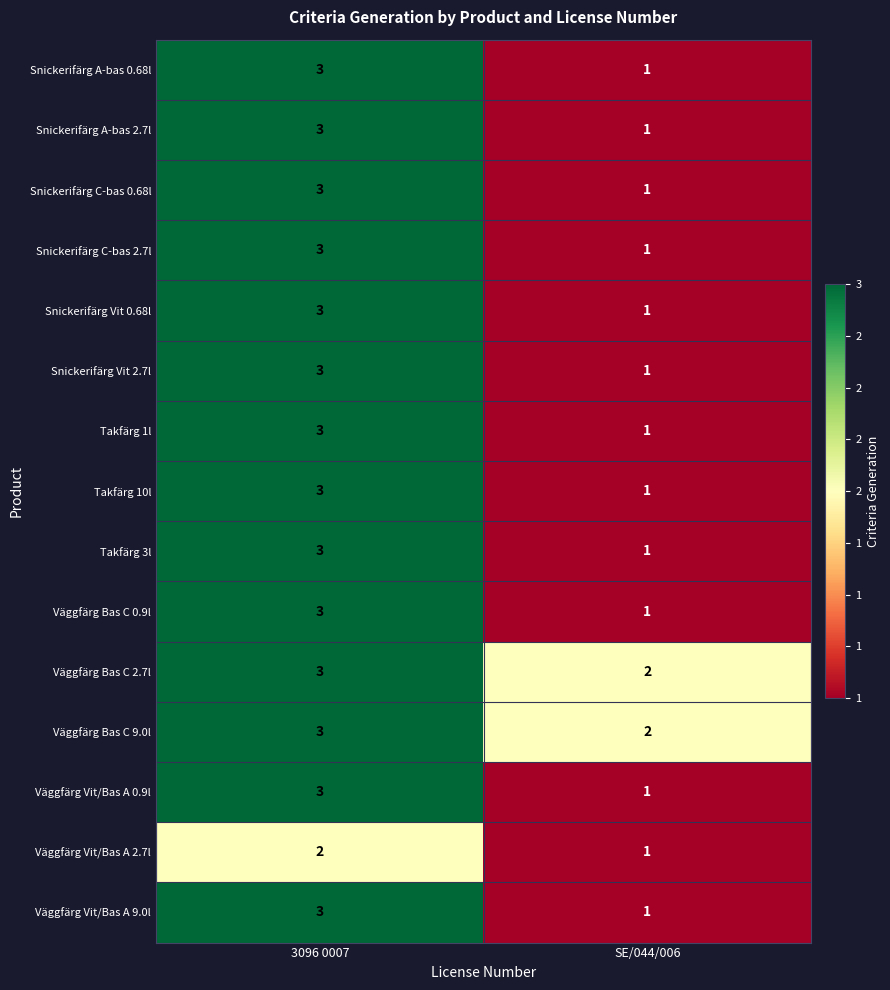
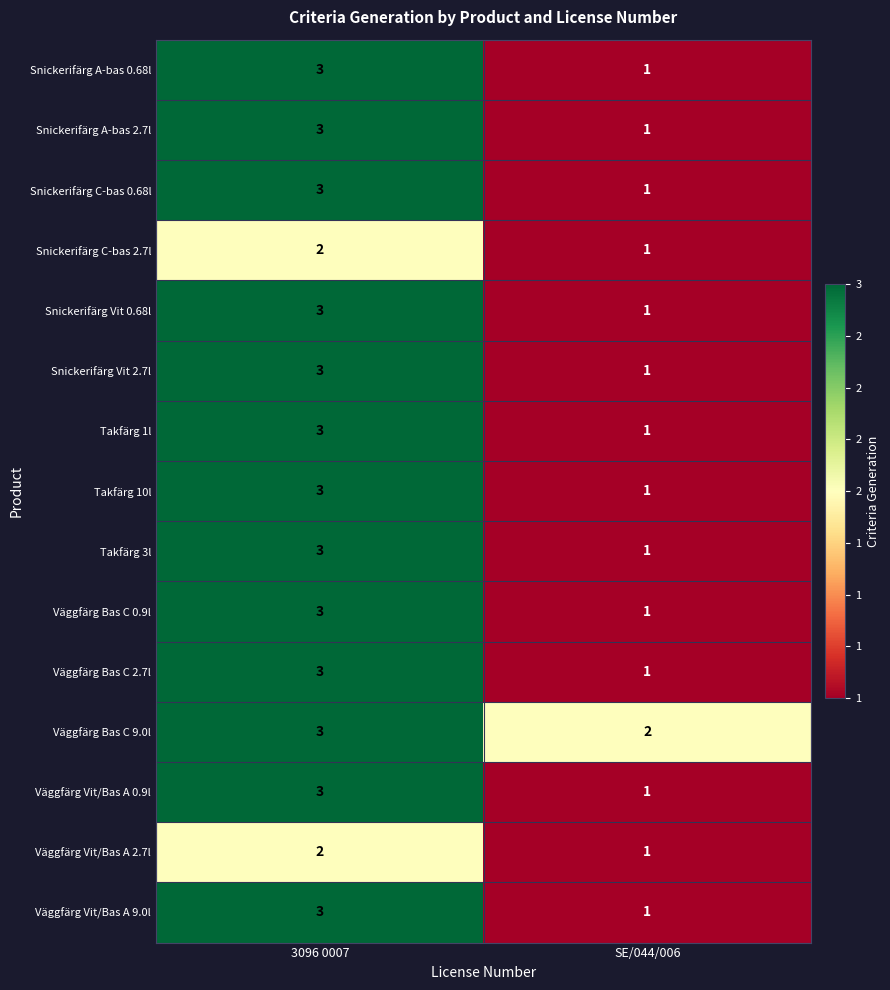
Snickerifärg C-bas 2.7l, 3096 0007: 3 -> 2
Väggfärg Bas C 2.7l, SE/044/006: 2 -> 1
